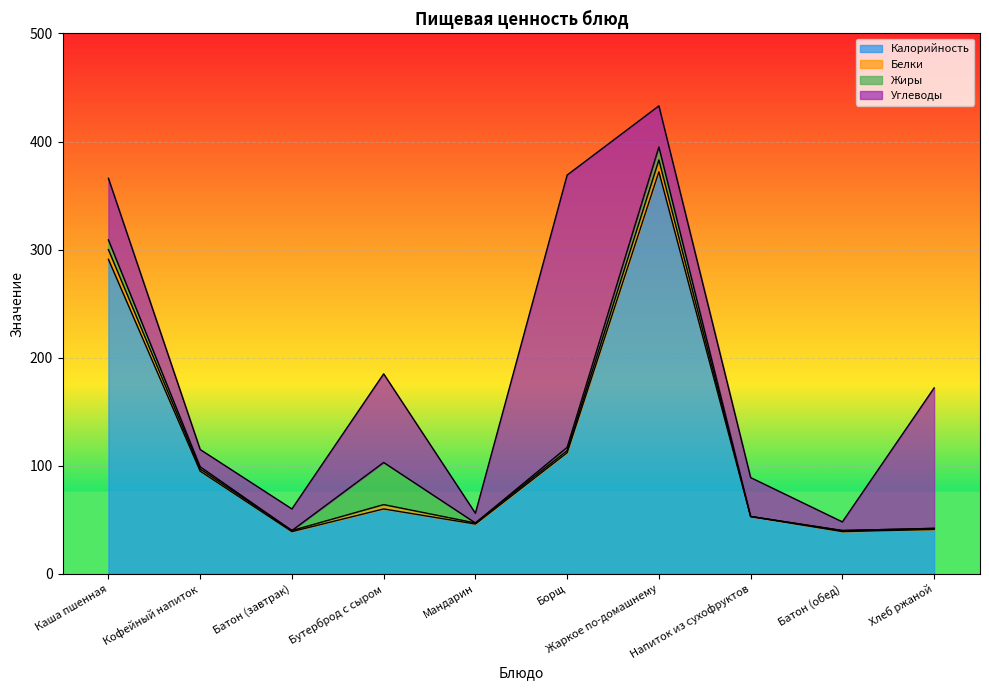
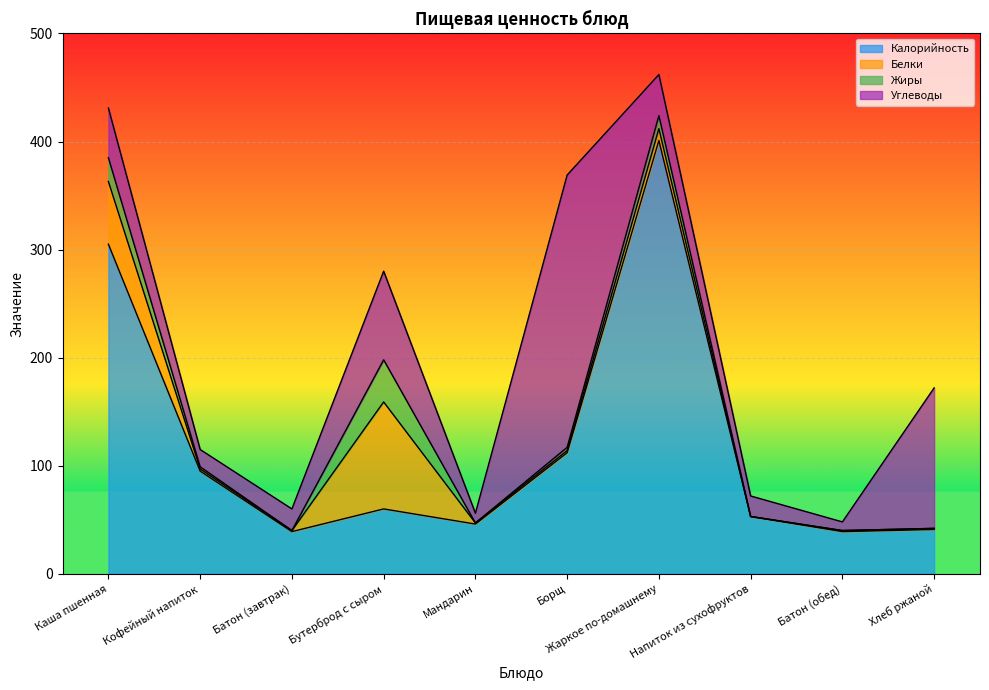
Калорийность, Каша пшенная: 291 -> 305
Белки, Каша пшенная: 9 -> 58
Жиры, Каша пшенная: 9 -> 22
Углеводы, Каша пшенная: 57 -> 46
Белки, Бутерброд с сыром: 4 -> 99
Калорийность, Жаркое по-домашнему: 372 -> 401
Углеводы, Напиток из сухофруктов: 36 -> 19
